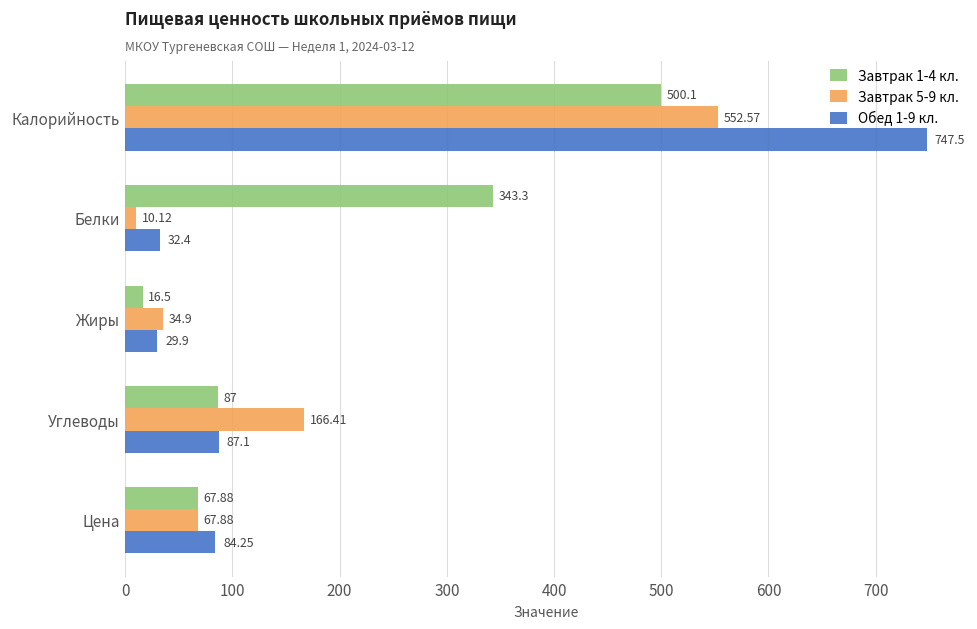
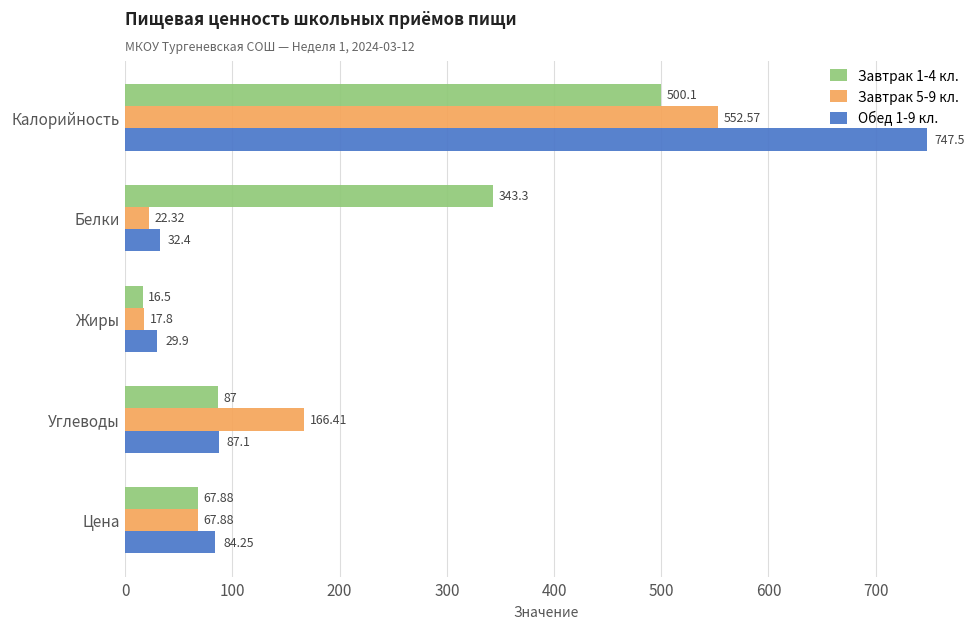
Завтрак 5-9 кл., Белки: 10.12 -> 22.32
Завтрак 5-9 кл., Жиры: 34.9 -> 17.8
